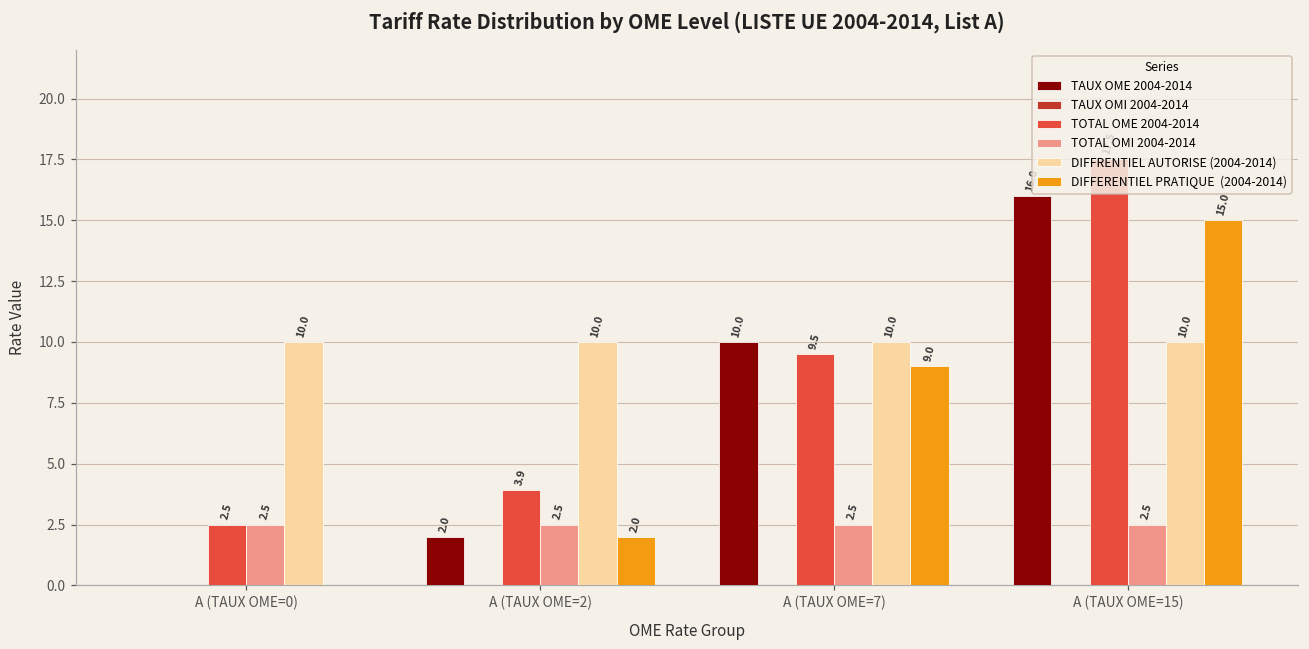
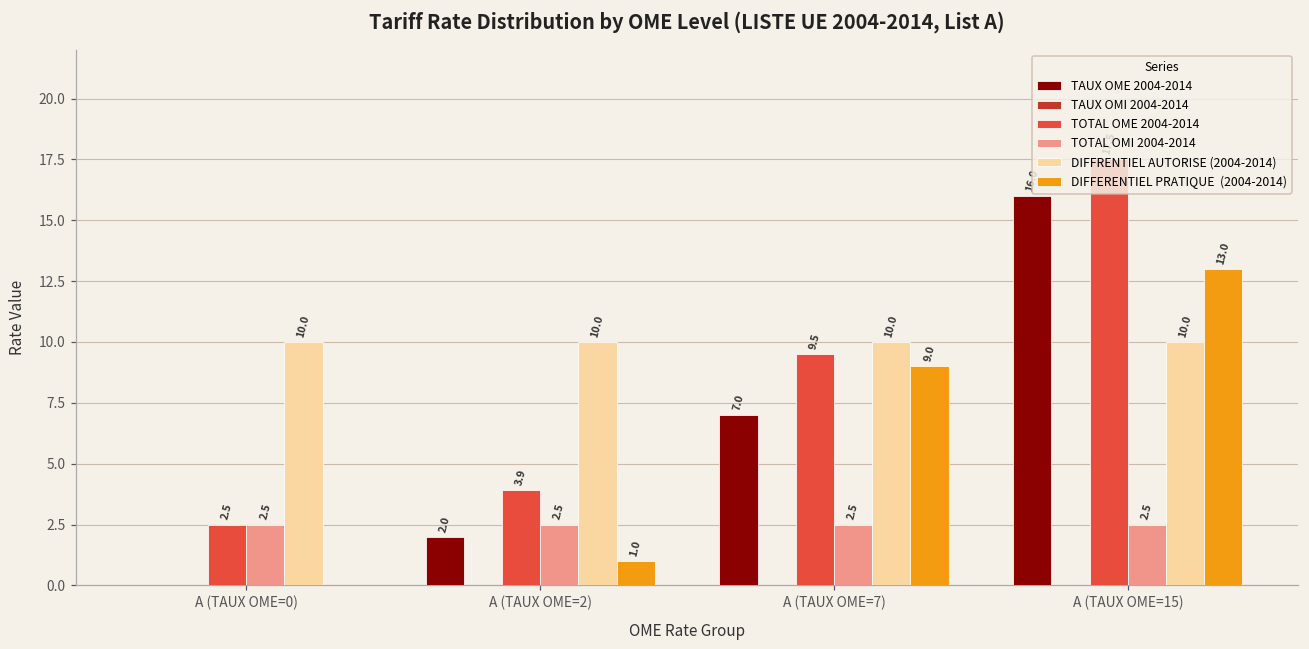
DIFFERENTIEL PRATIQUE (2004-2014), A (TAUX OME=2): 2.0 -> 1.0
TAUX OME 2004-2014, A (TAUX OME=7): 10.0 -> 7.0
DIFFERENTIEL PRATIQUE (2004-2014), A (TAUX OME=15): 15.0 -> 13.0
